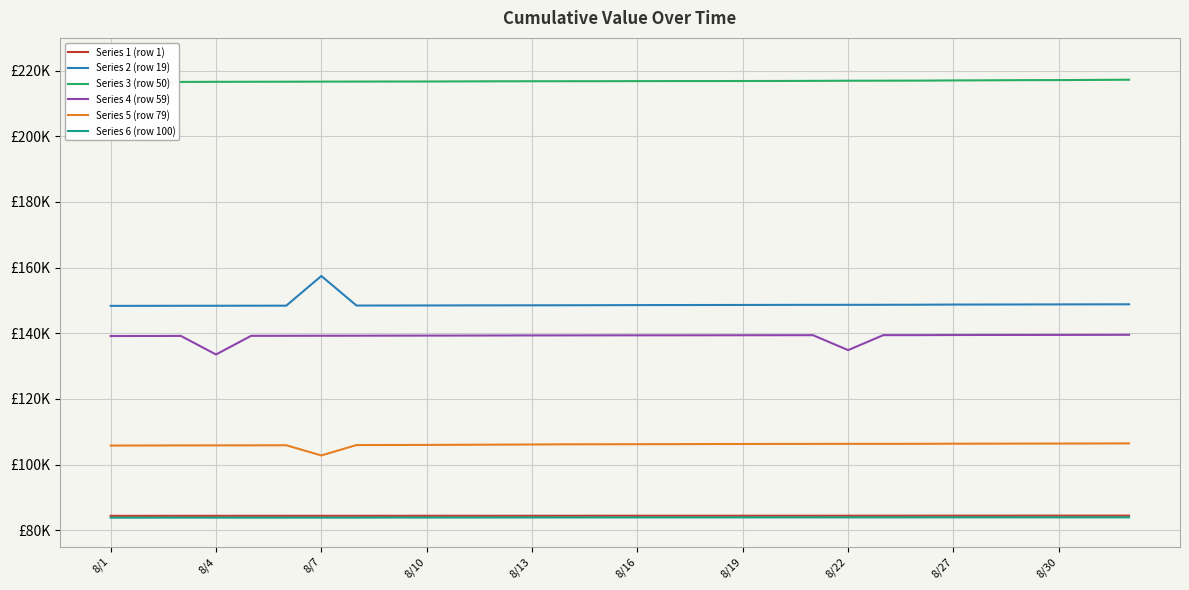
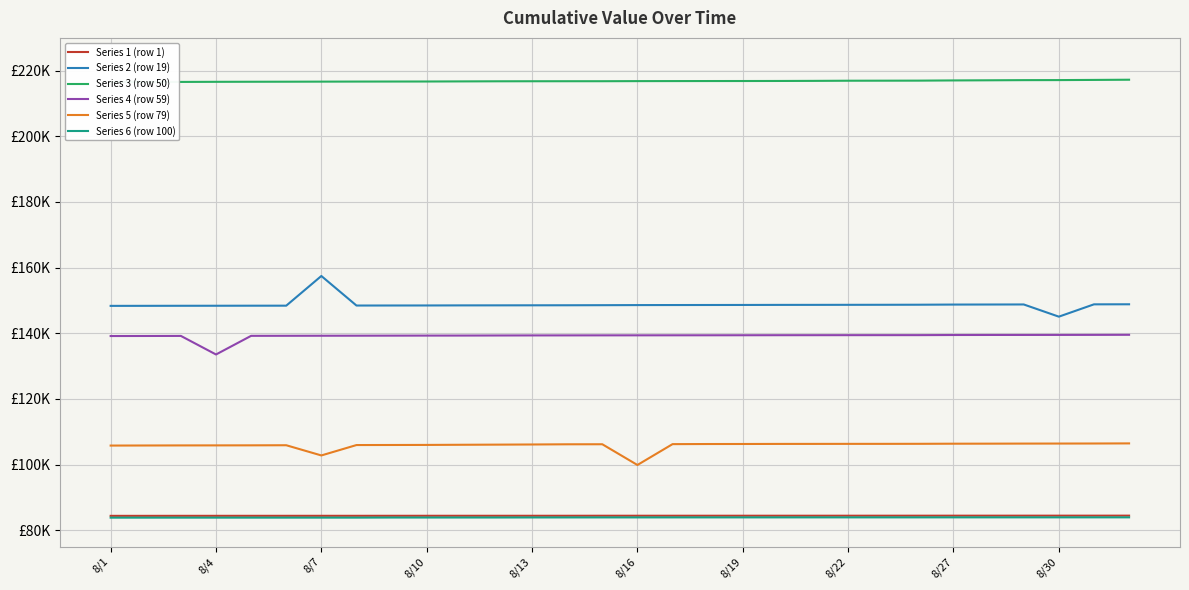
Series 5 (row 79), 8/16: £106000 -> £100000
Series 4 (row 59), 8/22: £135000 -> £139000
Series 2 (row 19), 8/30: £149000 -> £145000
